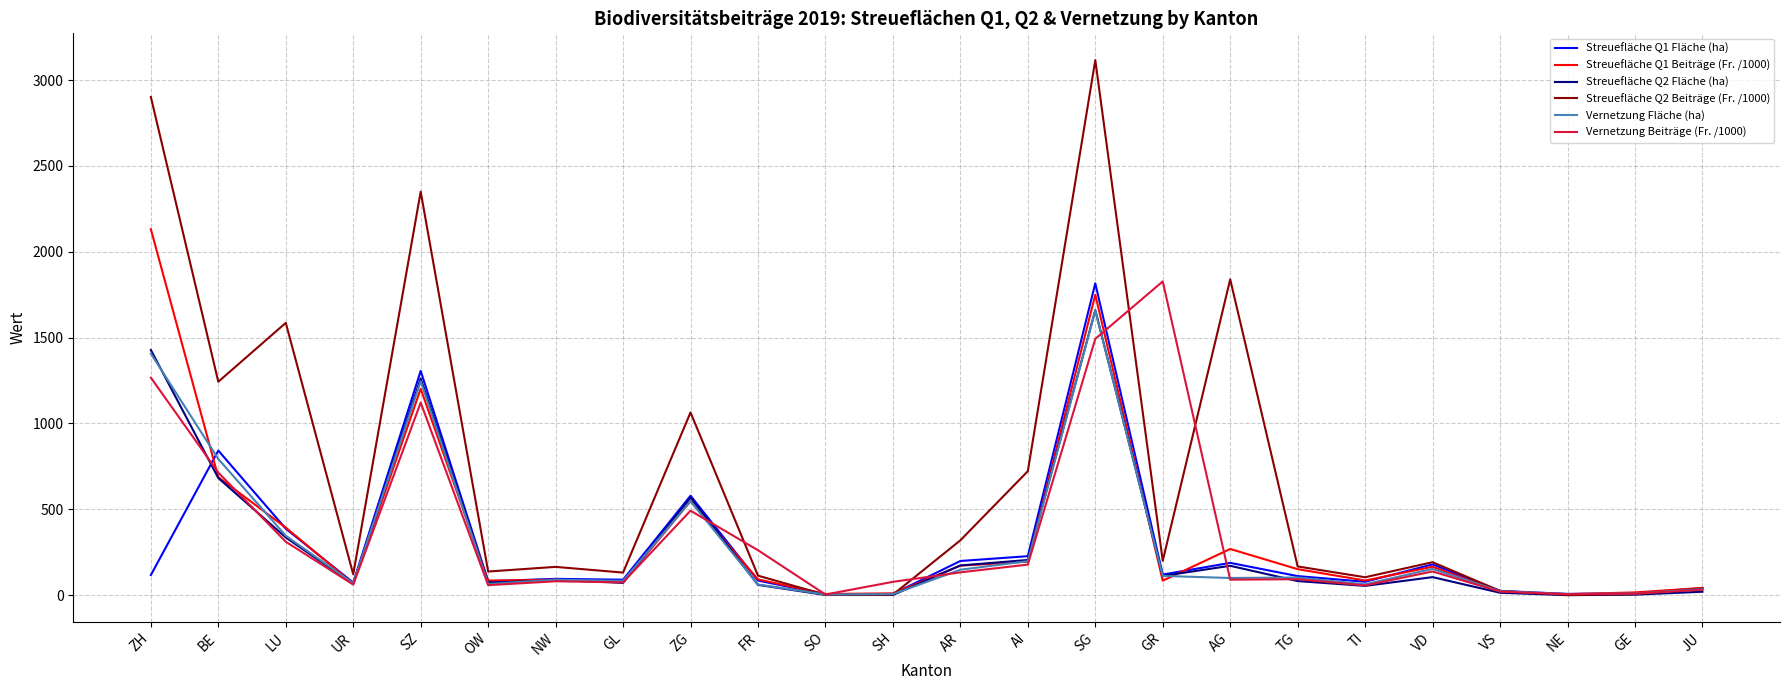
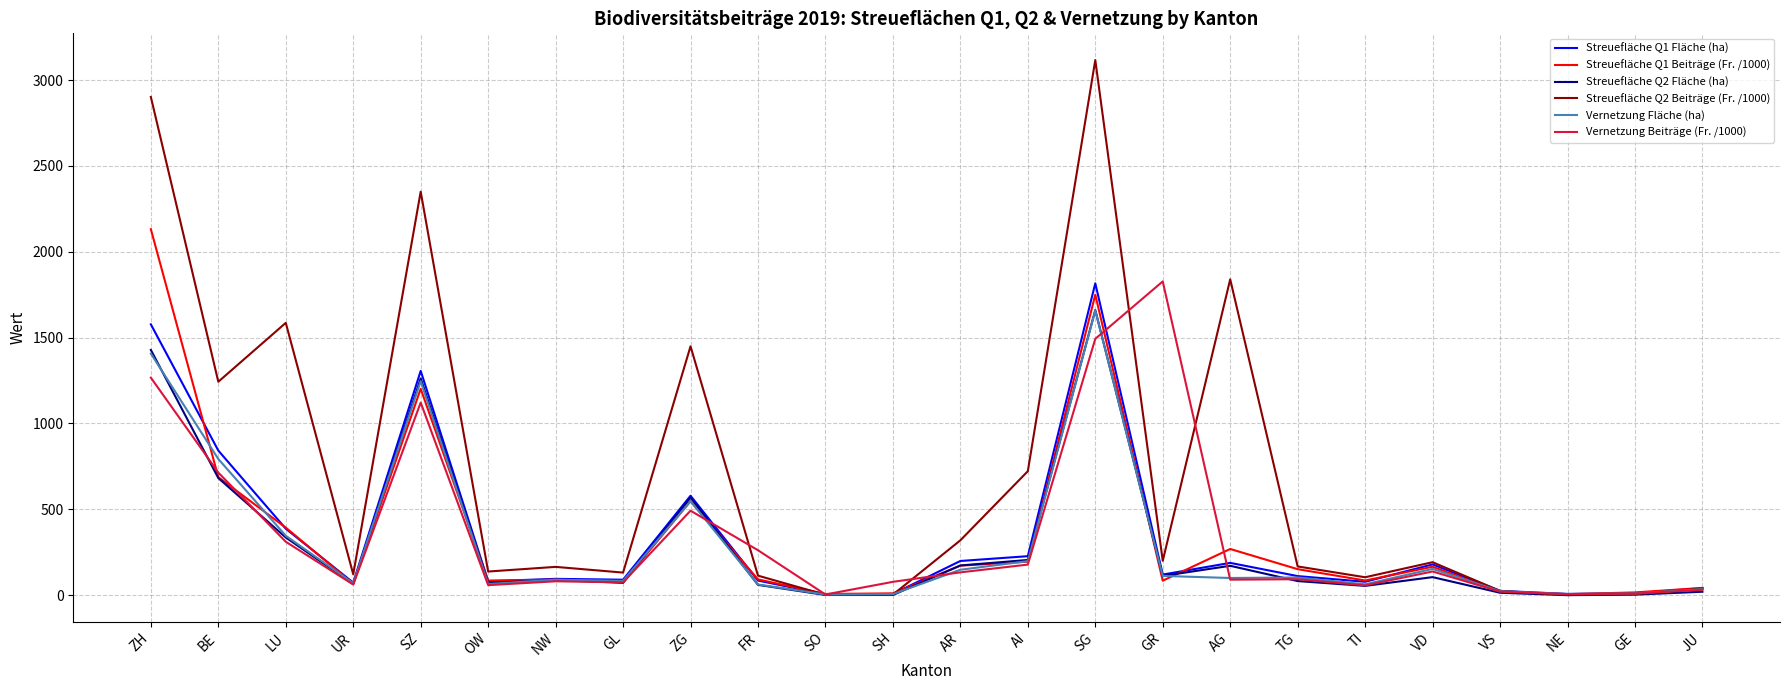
Streuefläche Q1 Fläche (ha), ZH: 120 -> 1580
Streuefläche Q2 Beiträge (Fr. /1000), ZG: 1060 -> 1450
